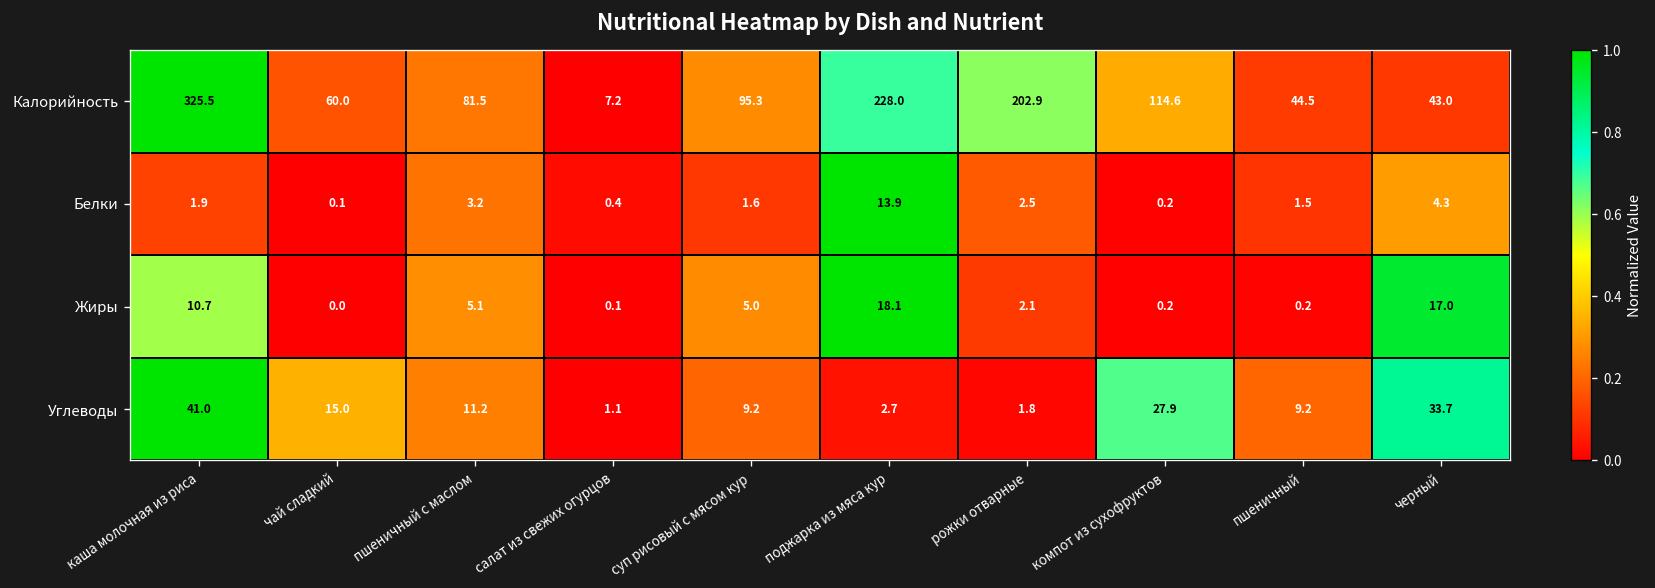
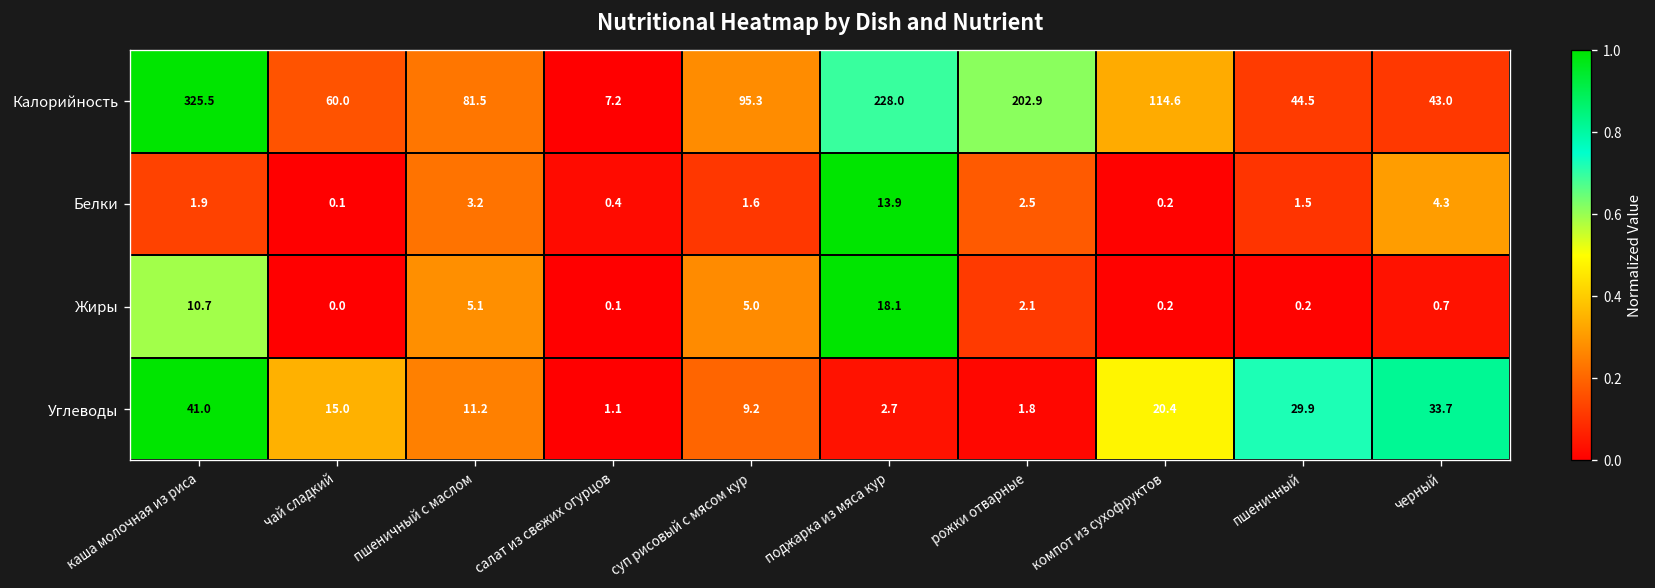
Жиры, черный: 17.0 -> 0.7
Углеводы, компот из сухофруктов: 27.9 -> 20.4
Углеводы, пшеничный: 9.2 -> 29.9
